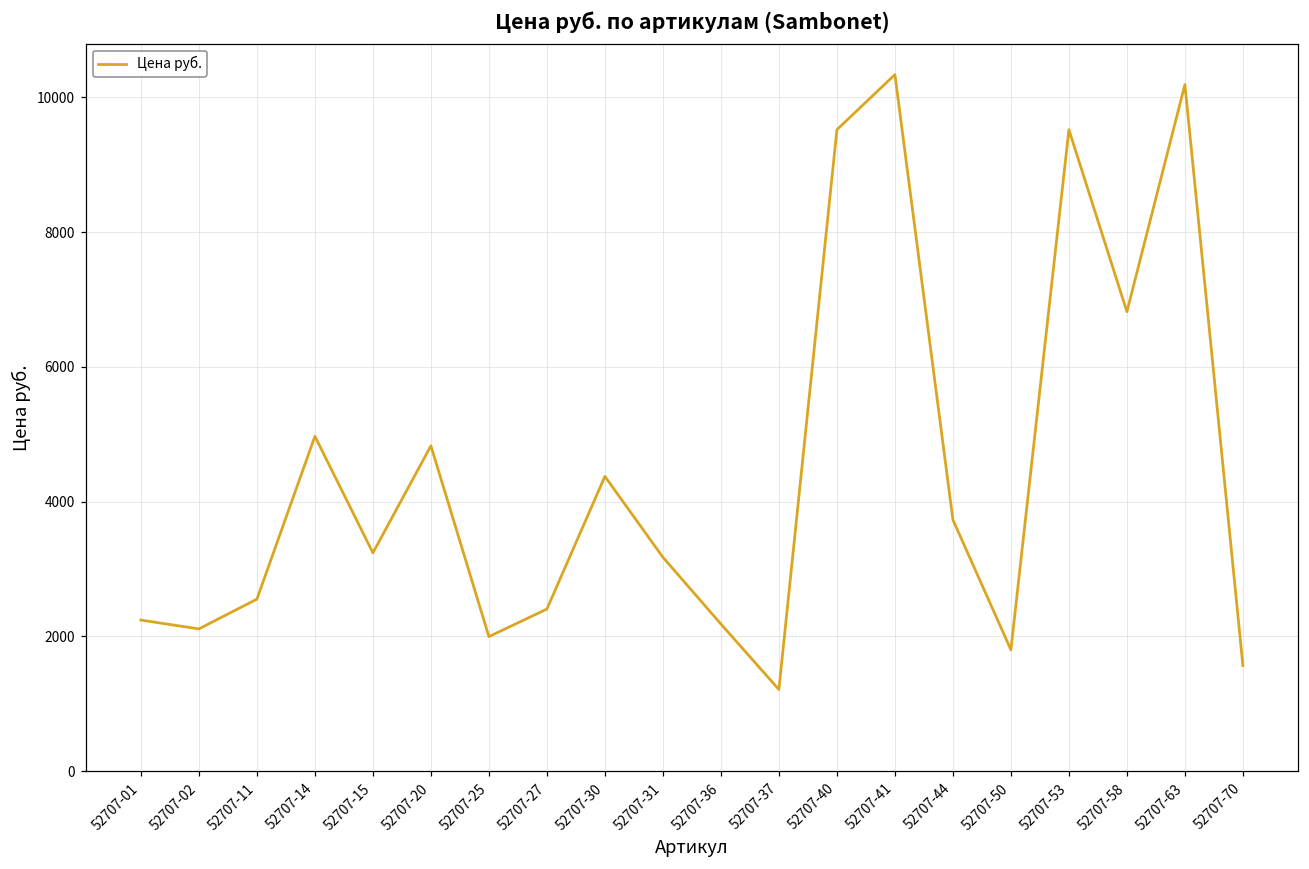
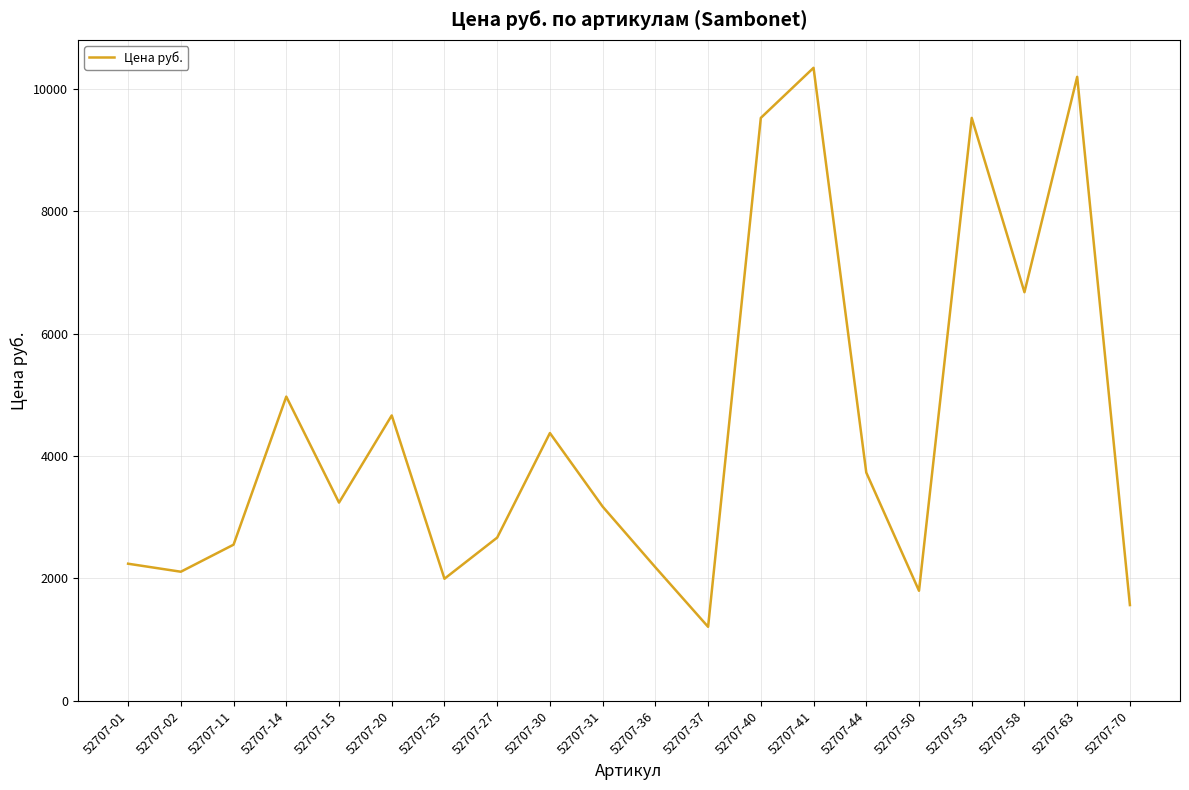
52707-20: 4800 -> 4700
52707-27: 2400 -> 2700
52707-58: 6800 -> 6700
